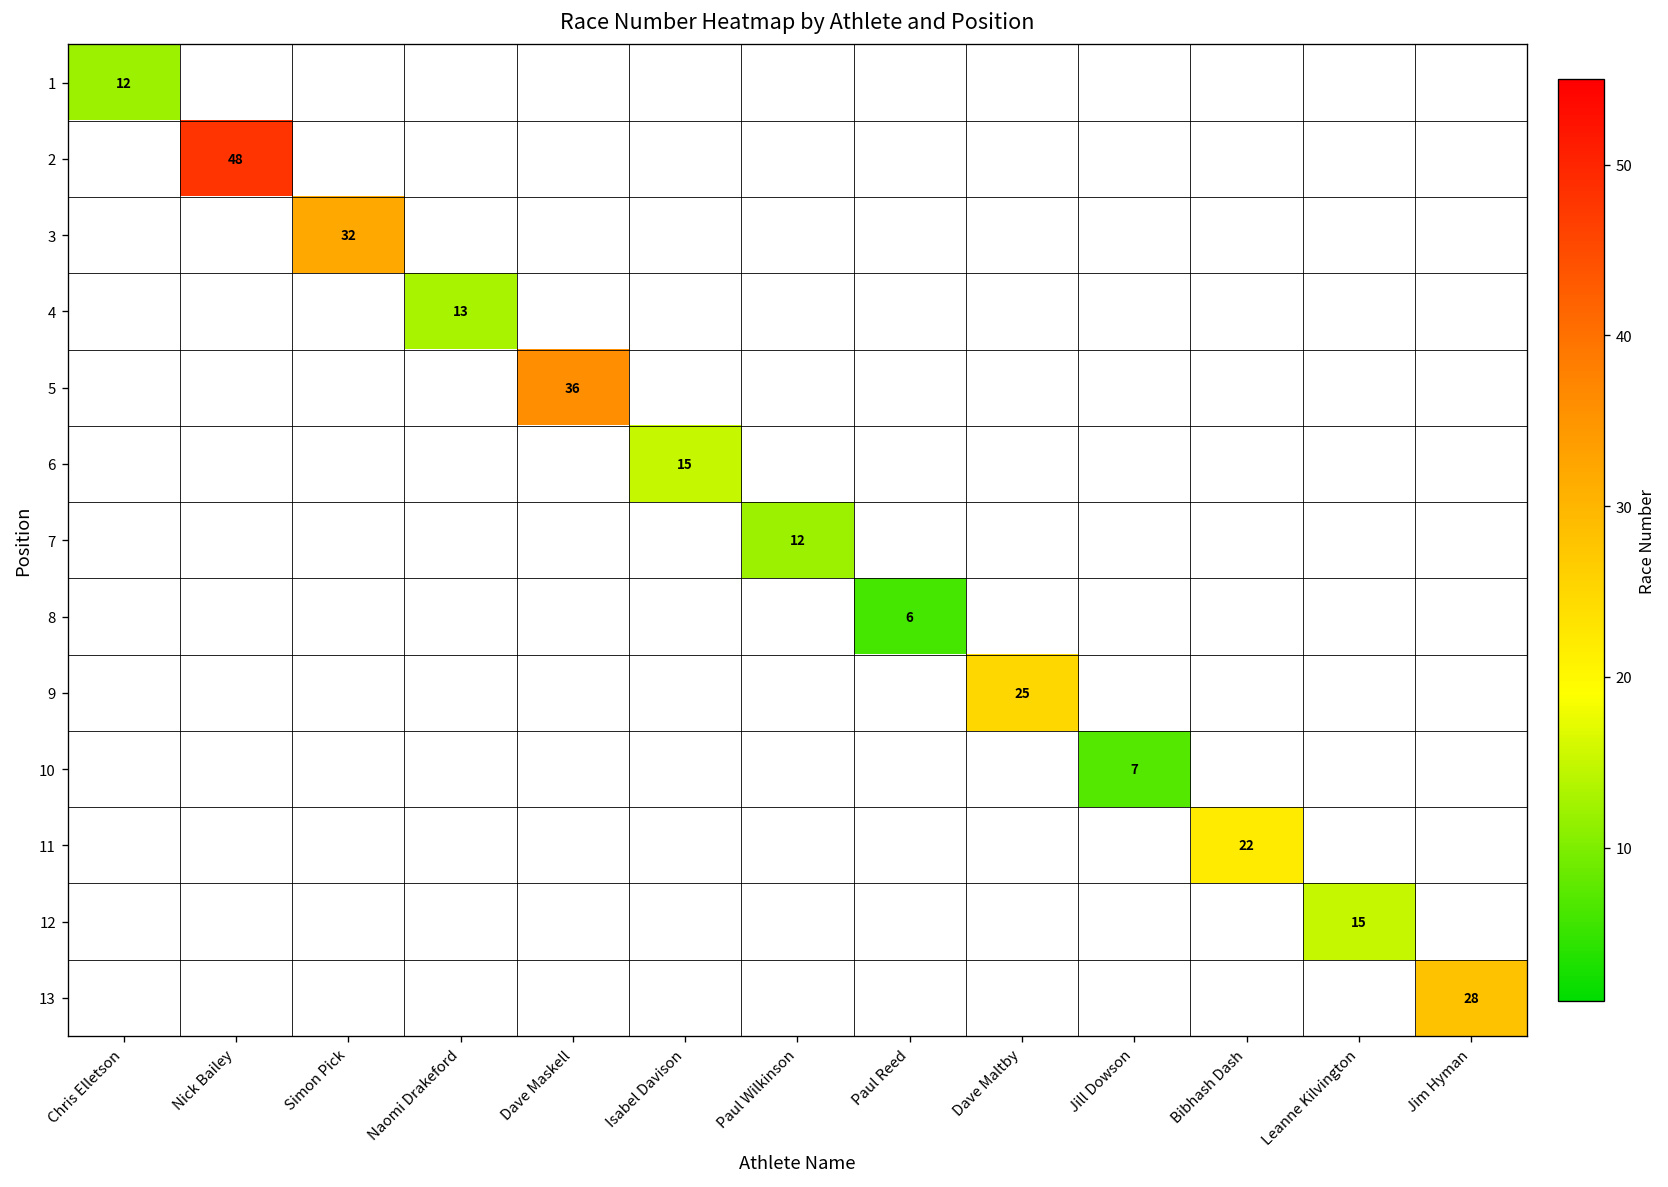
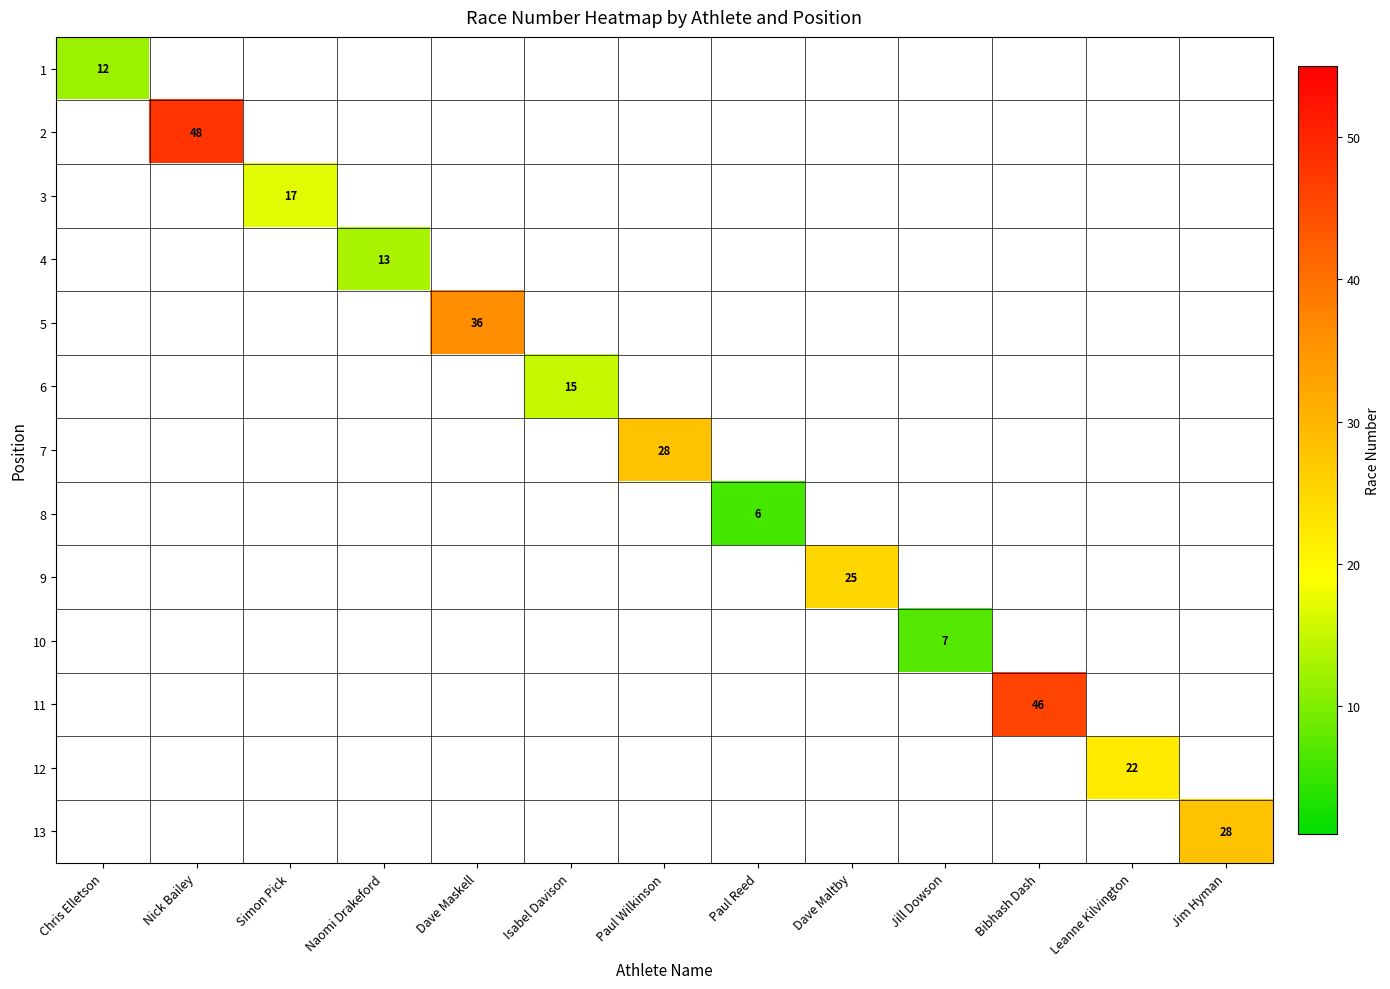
3, Simon Pick: 32 -> 17
7, Paul Wilkinson: 12 -> 28
11, Bibhash Dash: 22 -> 46
12, Leanne Kilvington: 15 -> 22
